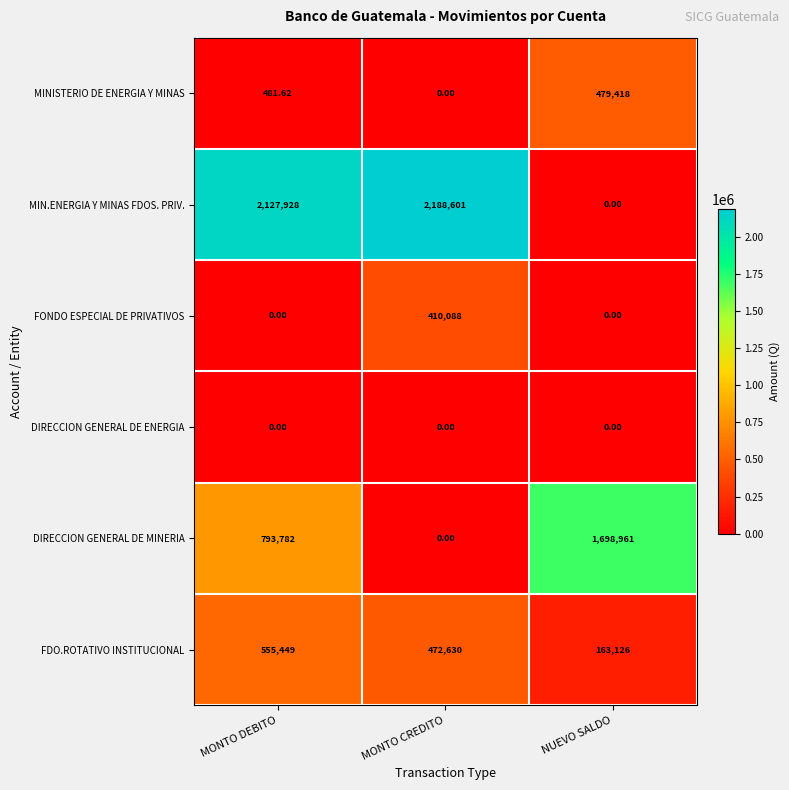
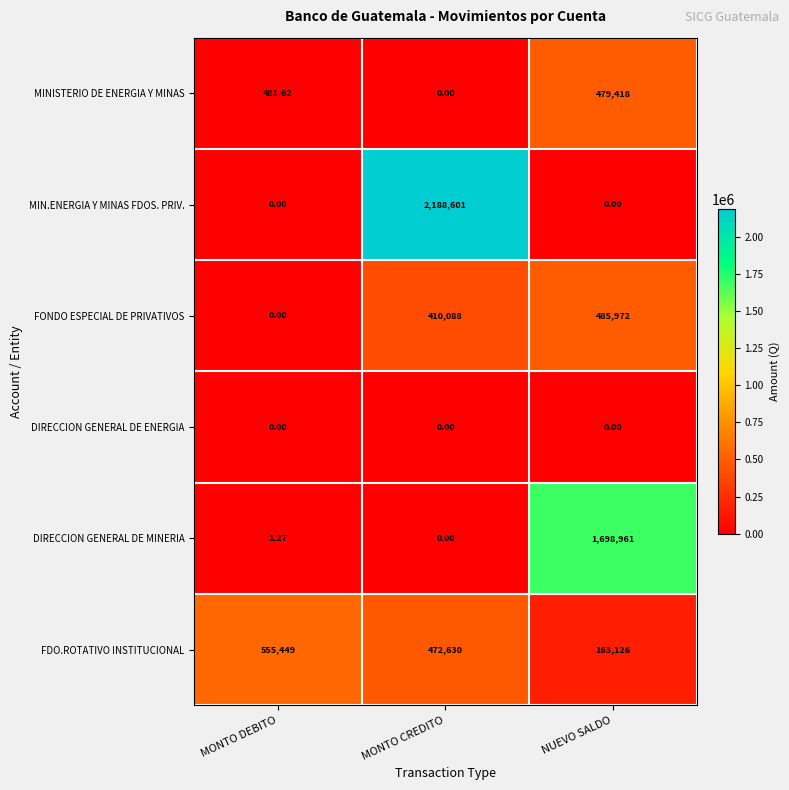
MIN.ENERGIA Y MINAS FDOS. PRIV., MONTO DEBITO: 2,127,928 -> 0.00
FONDO ESPECIAL DE PRIVATIVOS, NUEVO SALDO: 0.00 -> 485,972
DIRECCION GENERAL DE MINERIA, MONTO DEBITO: 793,782 -> 1.27
